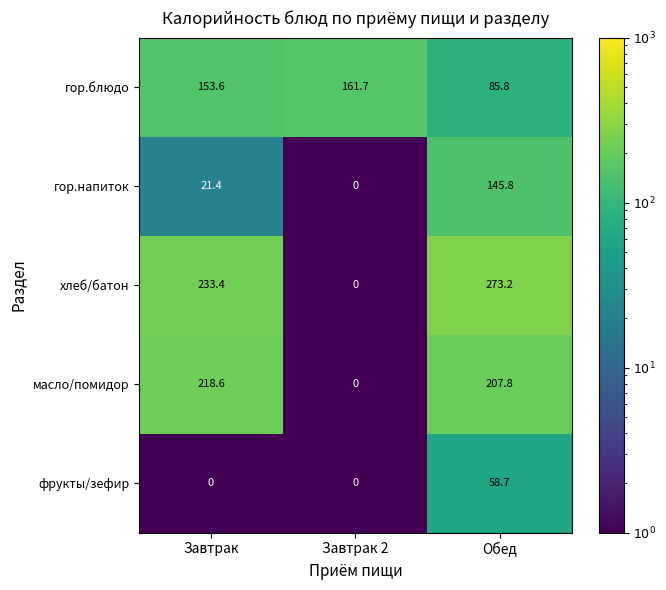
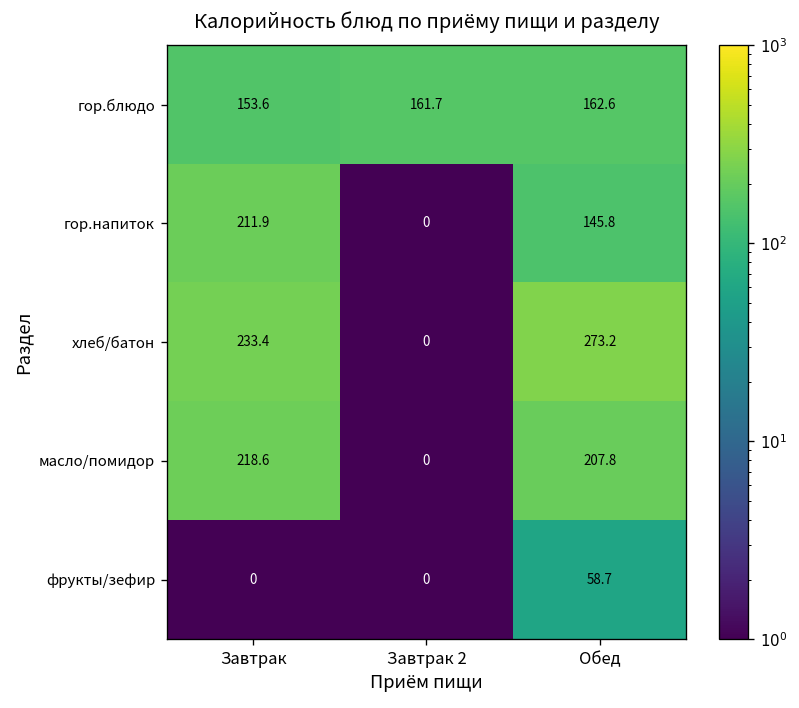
гор.блюдо, Обед: 85.8 -> 162.6
гор.напиток, Завтрак: 21.4 -> 211.9
